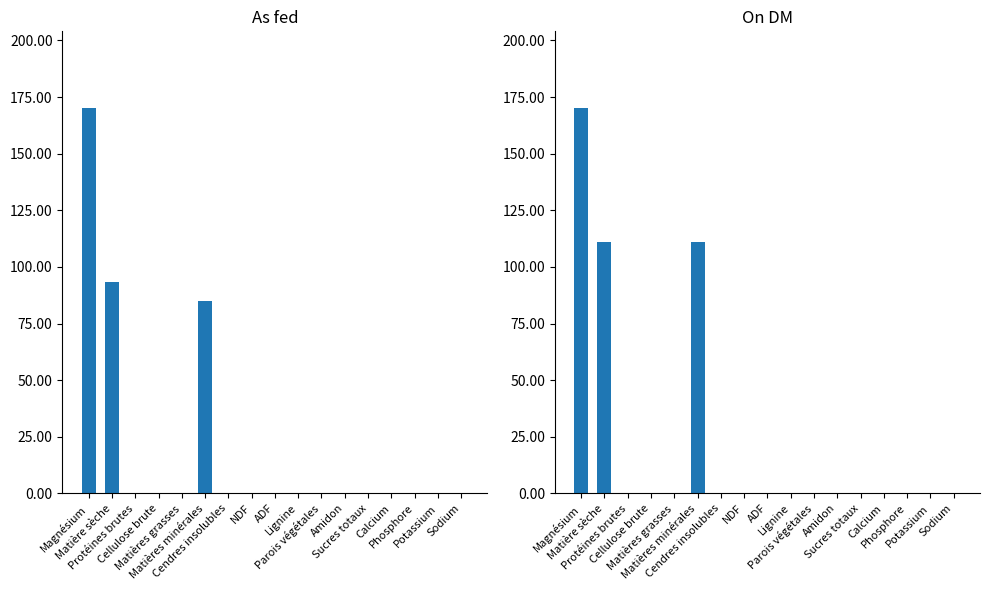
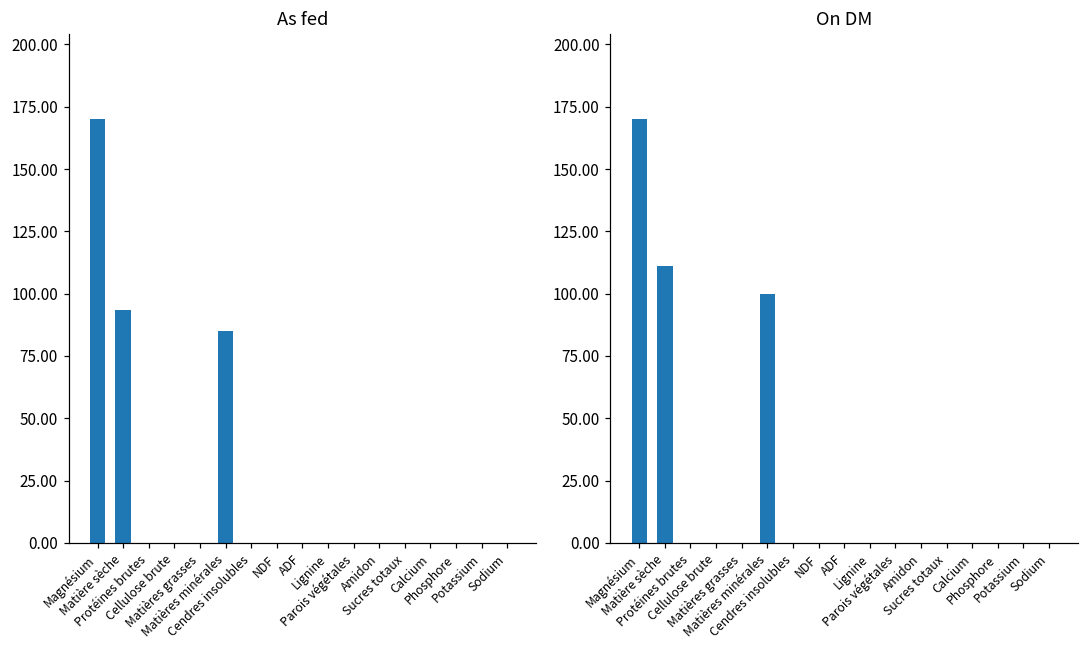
On DM, Matières minérales: 111 -> 100
